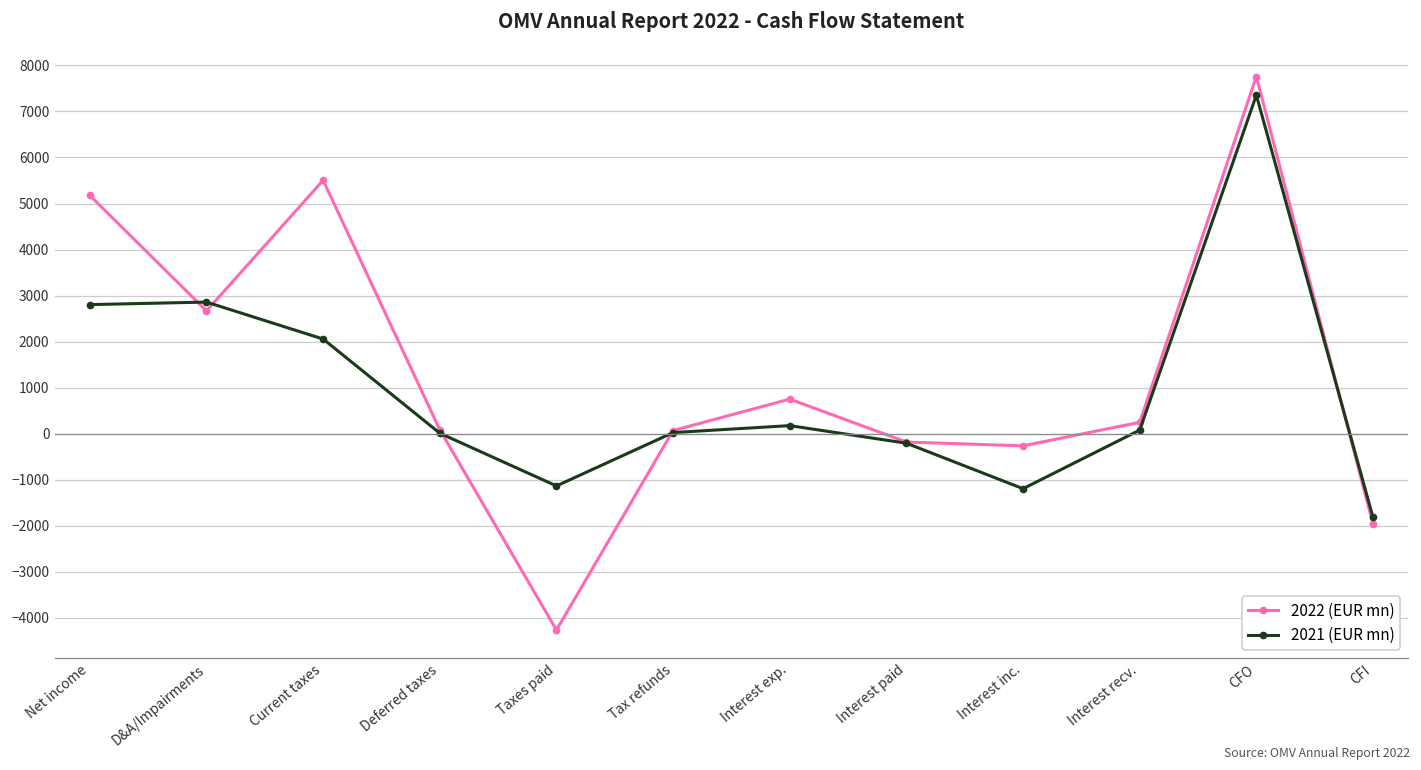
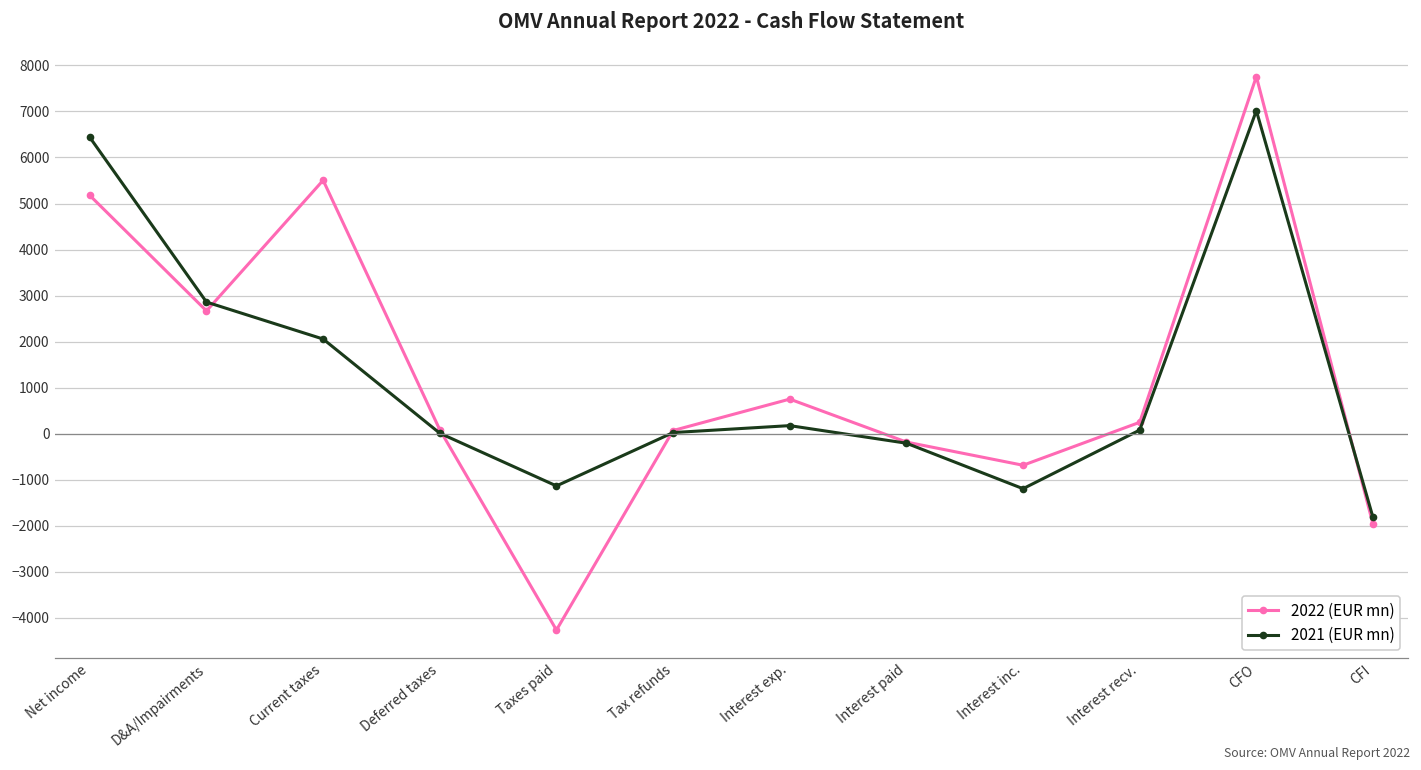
2021 (EUR mn), Net income: 2800 -> 6400
2022 (EUR mn), Interest inc.: -300 -> -700
2021 (EUR mn), CFO: 7400 -> 7000
